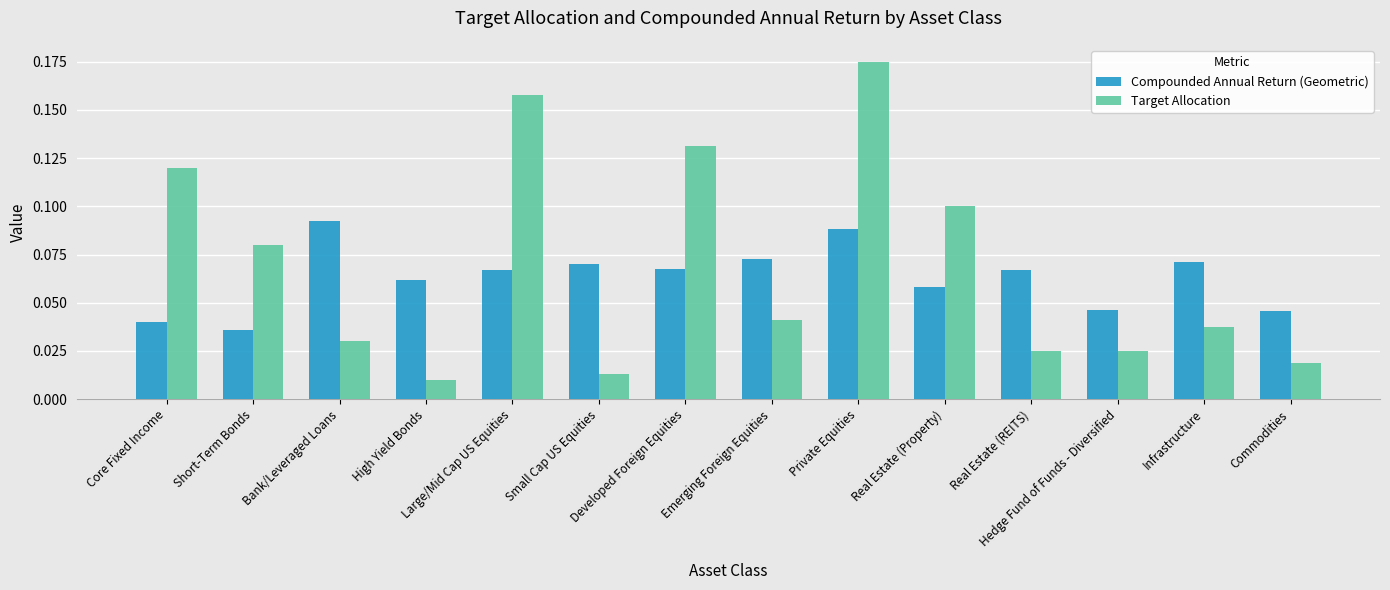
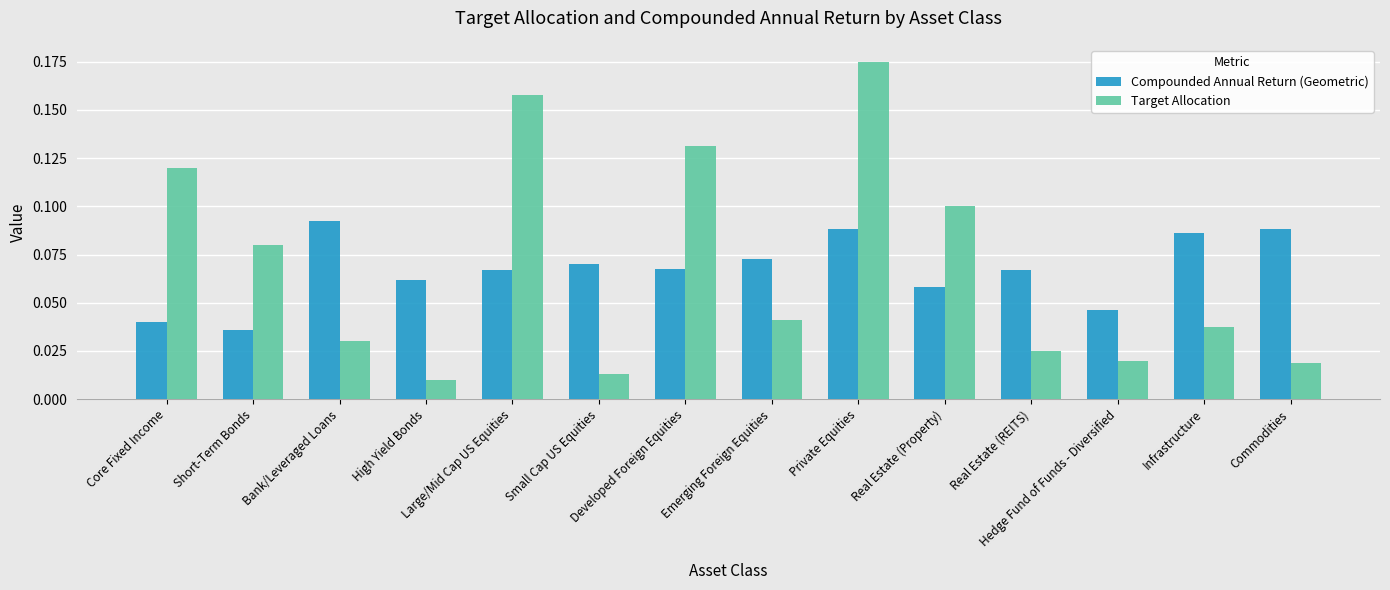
Target Allocation, Hedge Fund of Funds - Diversified: 0.025 -> 0.020
Compounded Annual Return (Geometric), Infrastructure: 0.071 -> 0.086
Compounded Annual Return (Geometric), Commodities: 0.046 -> 0.088
